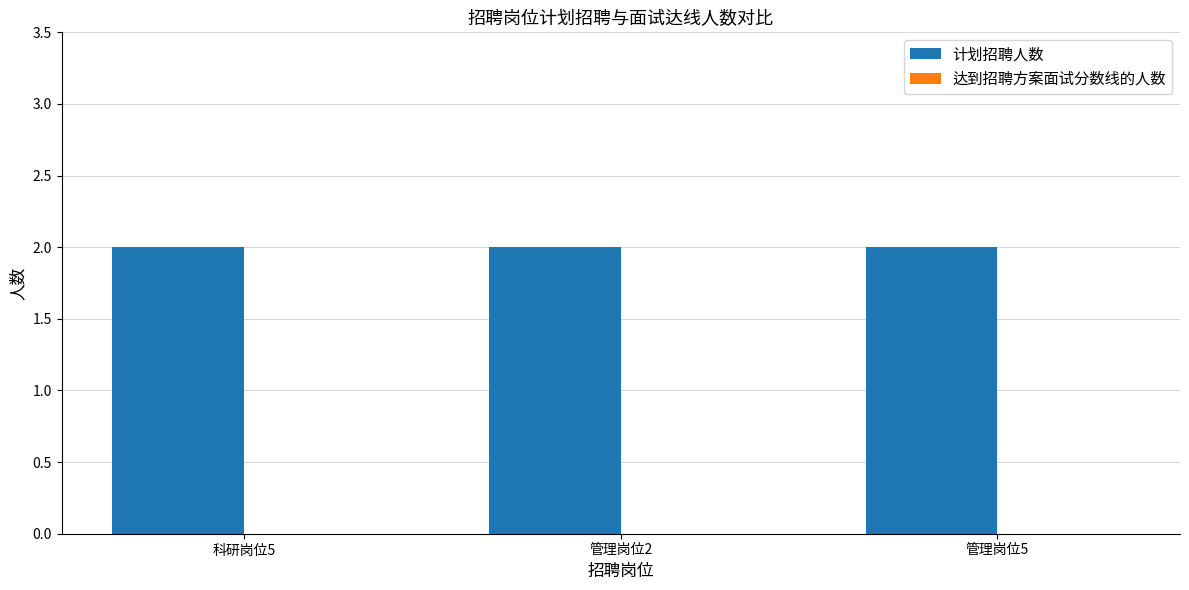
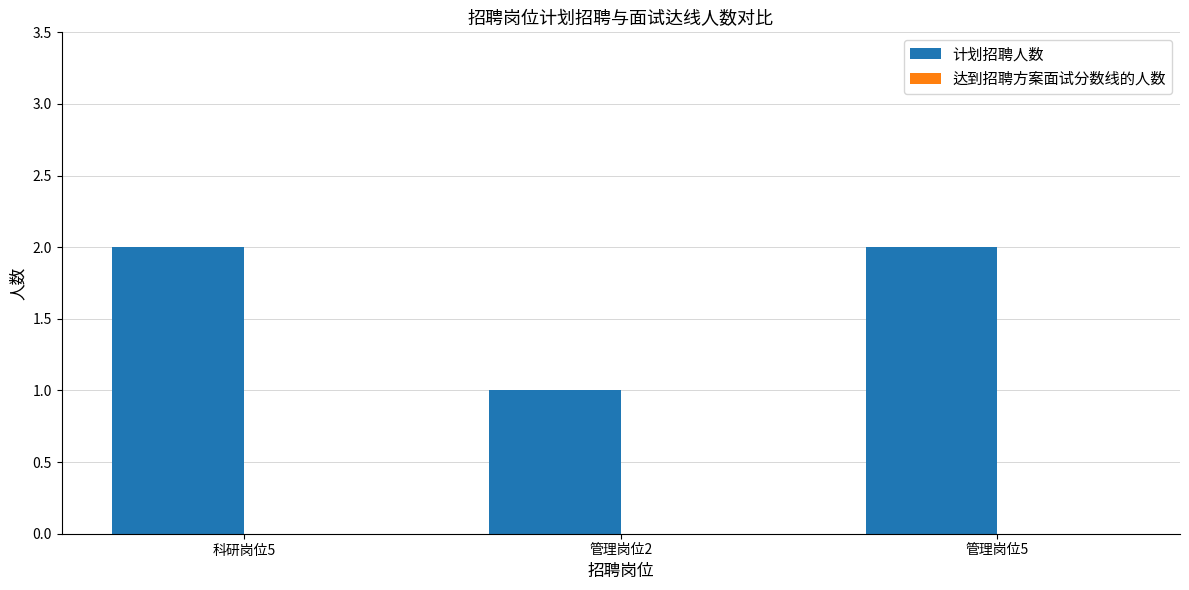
计划招聘人数, 管理岗位2: 2 -> 1
